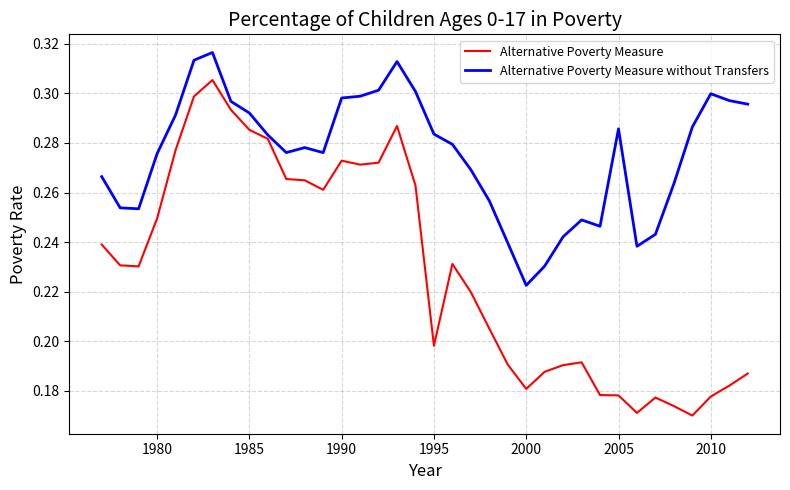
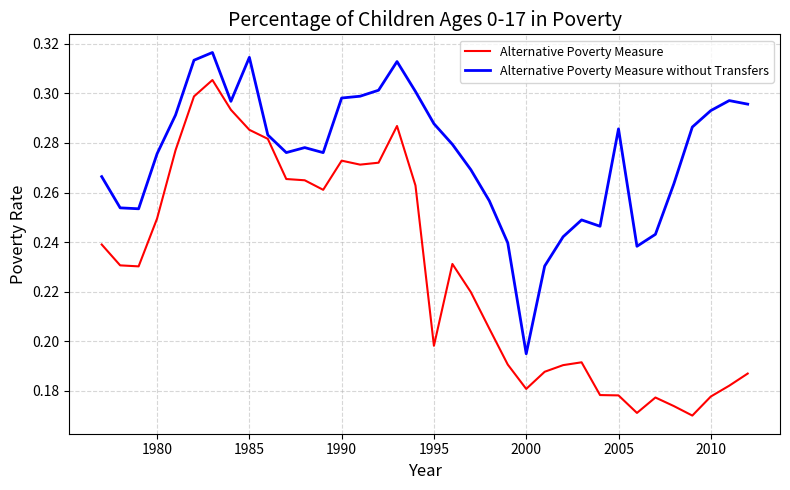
Alternative Poverty Measure without Transfers, 1985: 0.292 -> 0.315
Alternative Poverty Measure without Transfers, 1995: 0.284 -> 0.288
Alternative Poverty Measure without Transfers, 2000: 0.223 -> 0.195
Alternative Poverty Measure without Transfers, 2010: 0.300 -> 0.293
